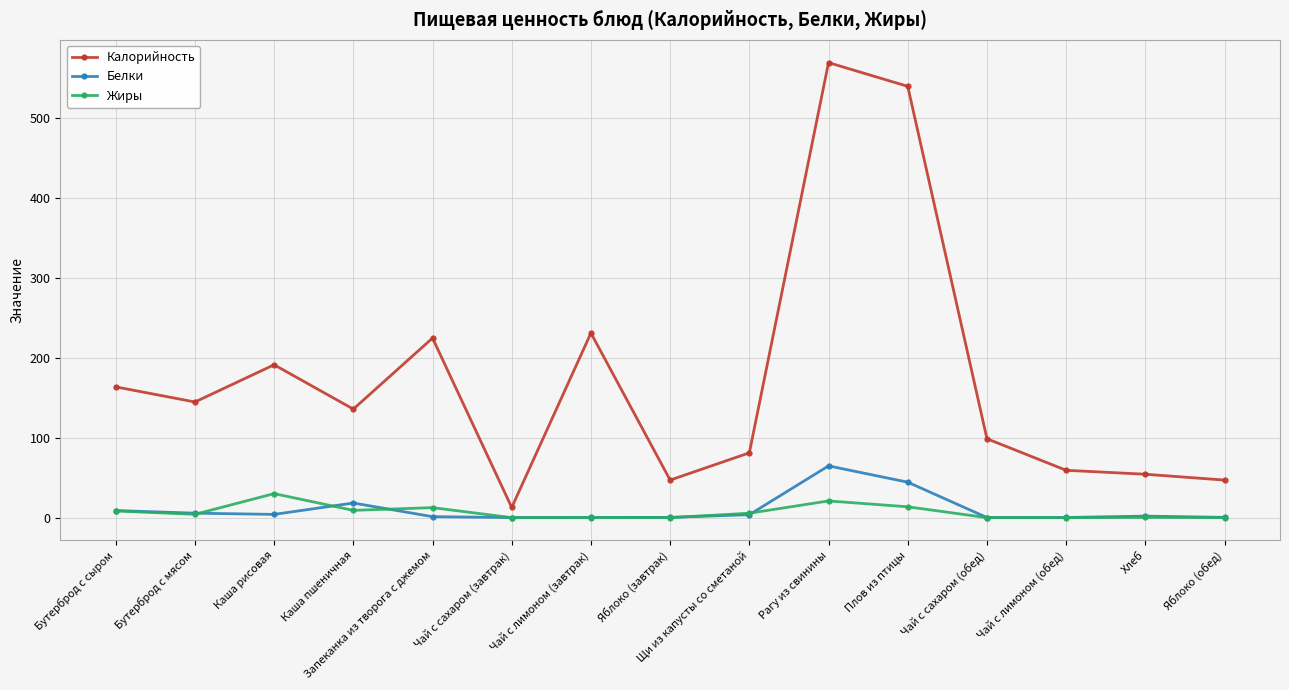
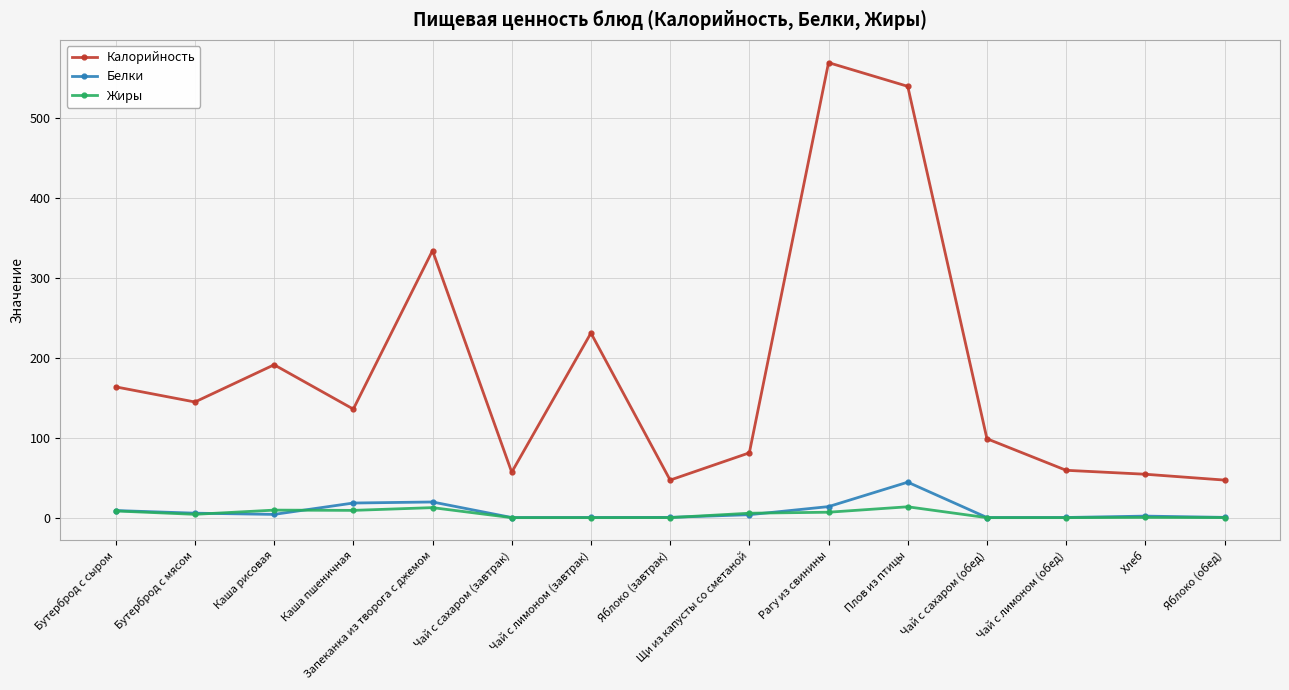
Жиры, Каша рисовая: 30 -> 10
Калорийность, Запеканка из творога с джемом: 220 -> 330
Белки, Запеканка из творога с джемом: 0 -> 20
Калорийность, Чай с сахаром (завтрак): 10 -> 60
Белки, Рагу из свинины: 60 -> 10
Жиры, Рагу из свинины: 20 -> 10
